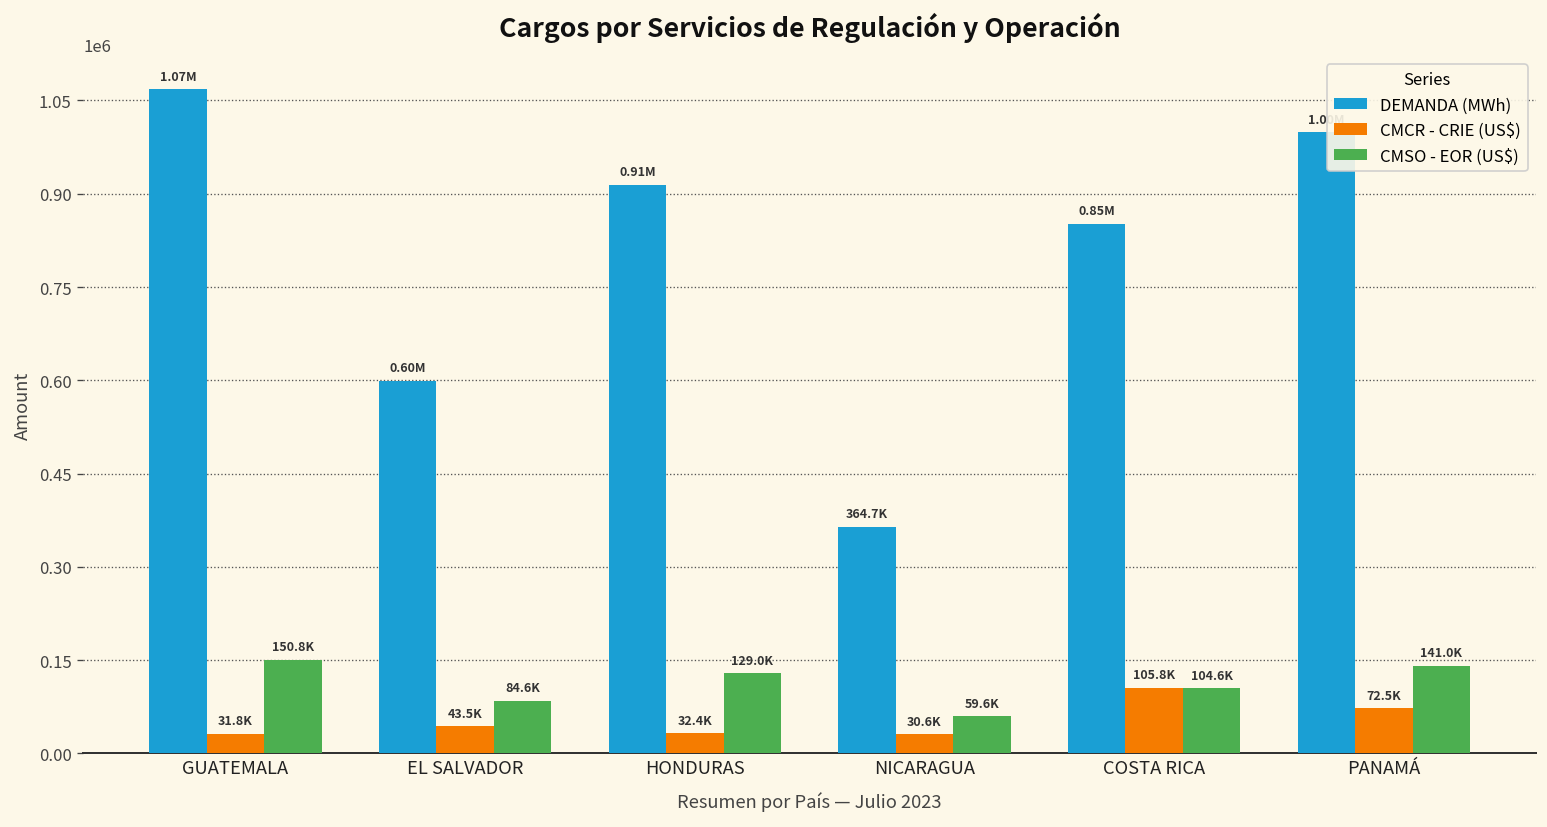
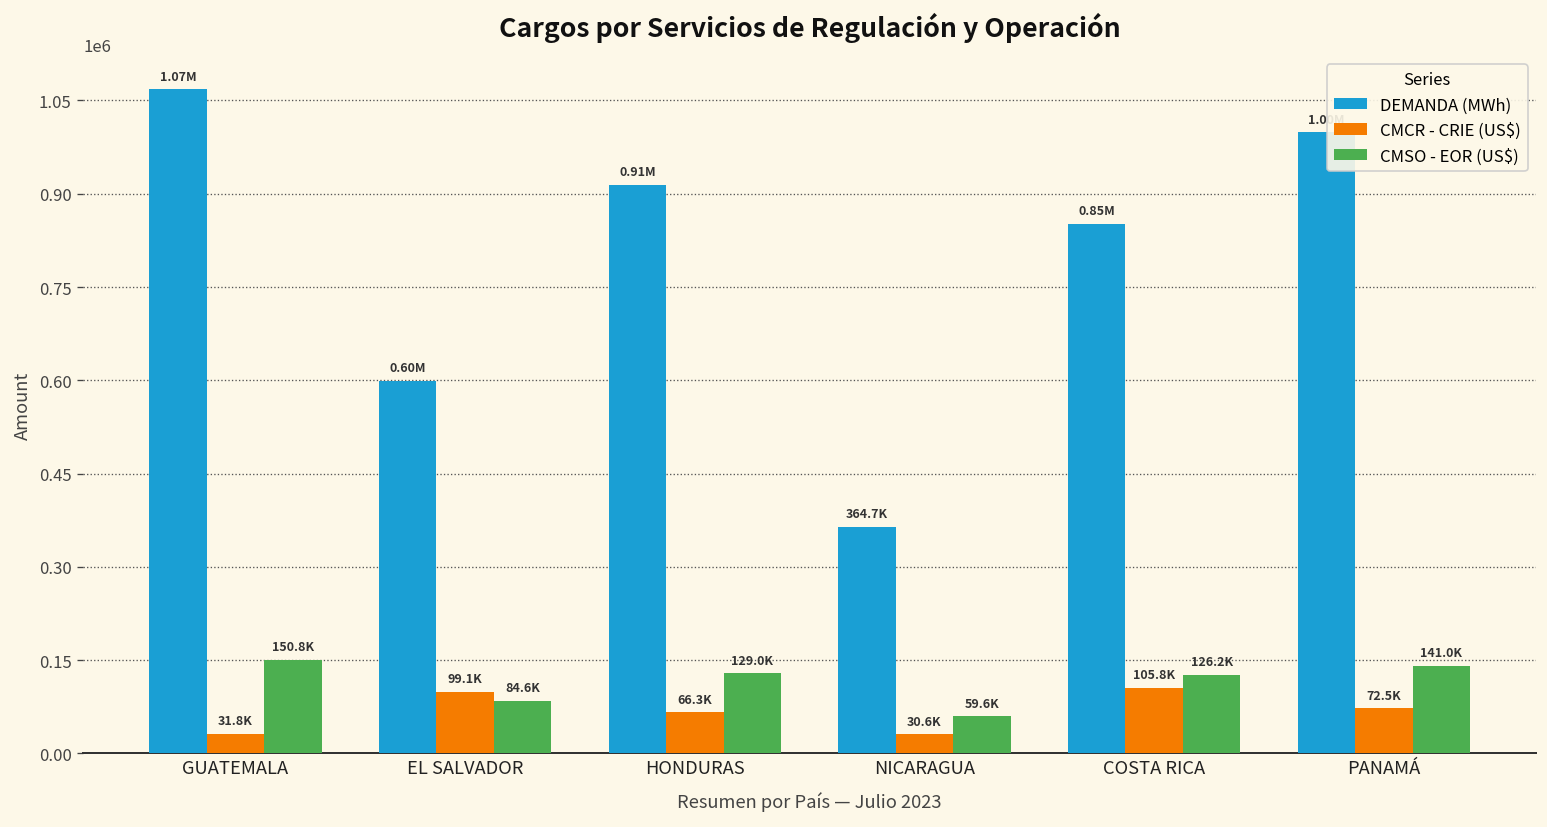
CMCR - CRIE (US$), EL SALVADOR: 43.5K -> 99.1K
CMCR - CRIE (US$), HONDURAS: 32.4K -> 66.3K
CMSO - EOR (US$), COSTA RICA: 104.6K -> 126.2K
